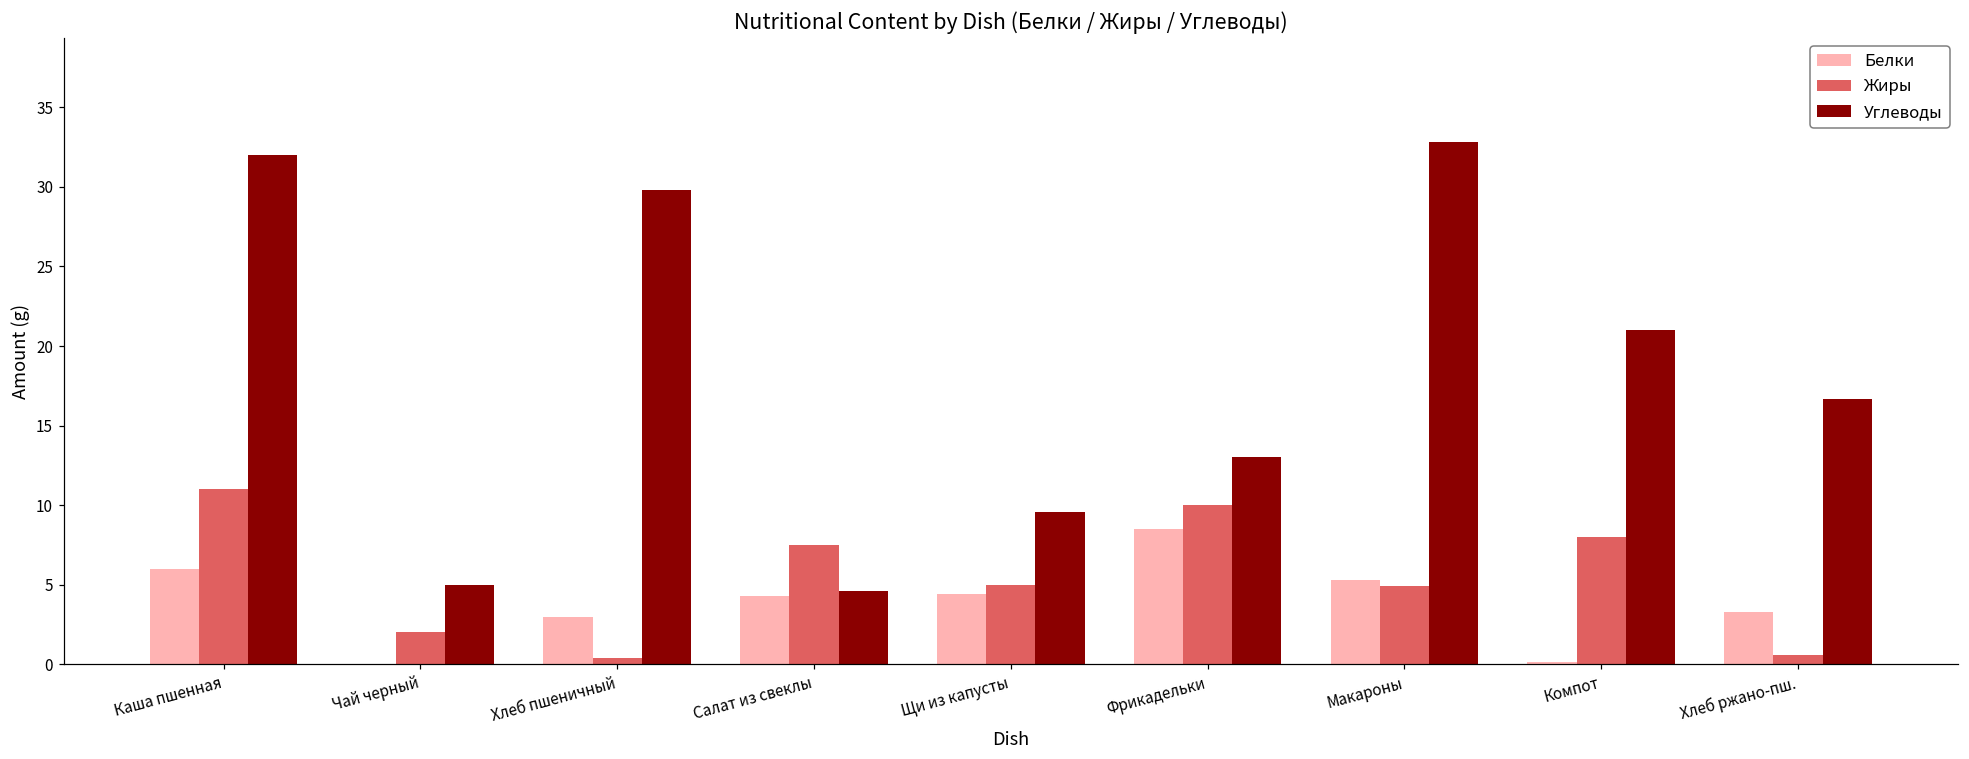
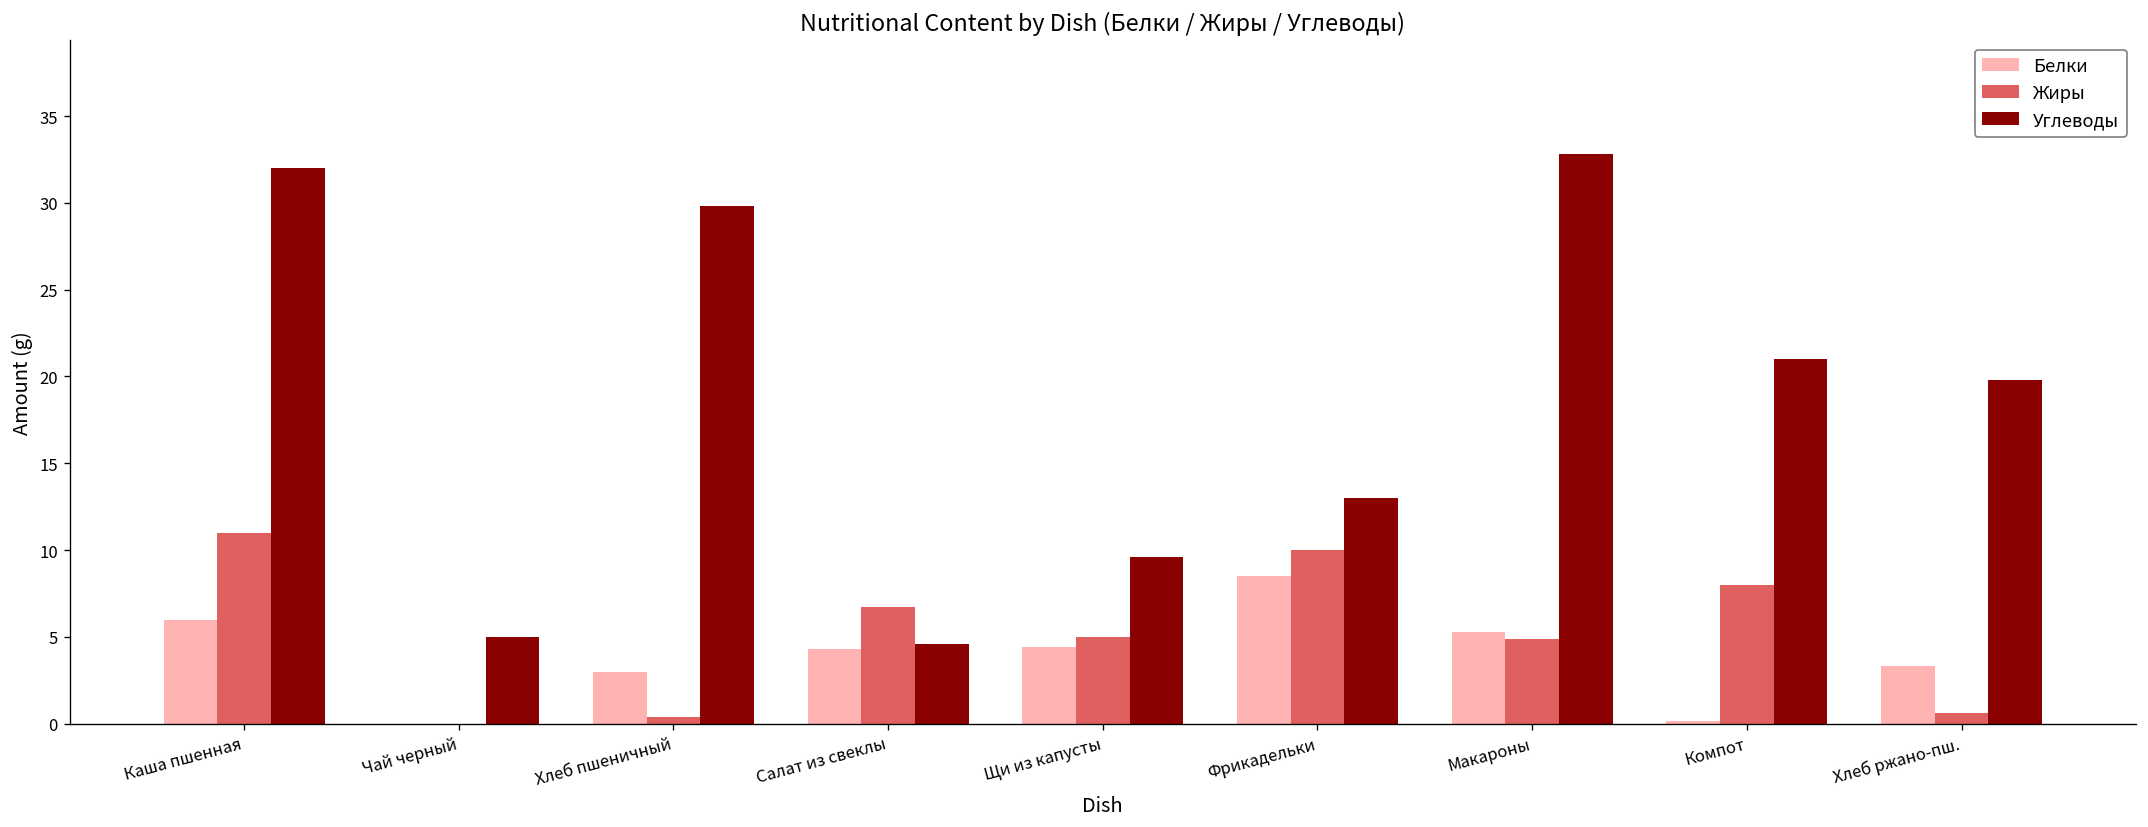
Жиры, Чай черный: 2 -> 0
Жиры, Салат из свеклы: 7.5 -> 6.7
Углеводы, Хлеб ржано-пш.: 16.7 -> 19.8
